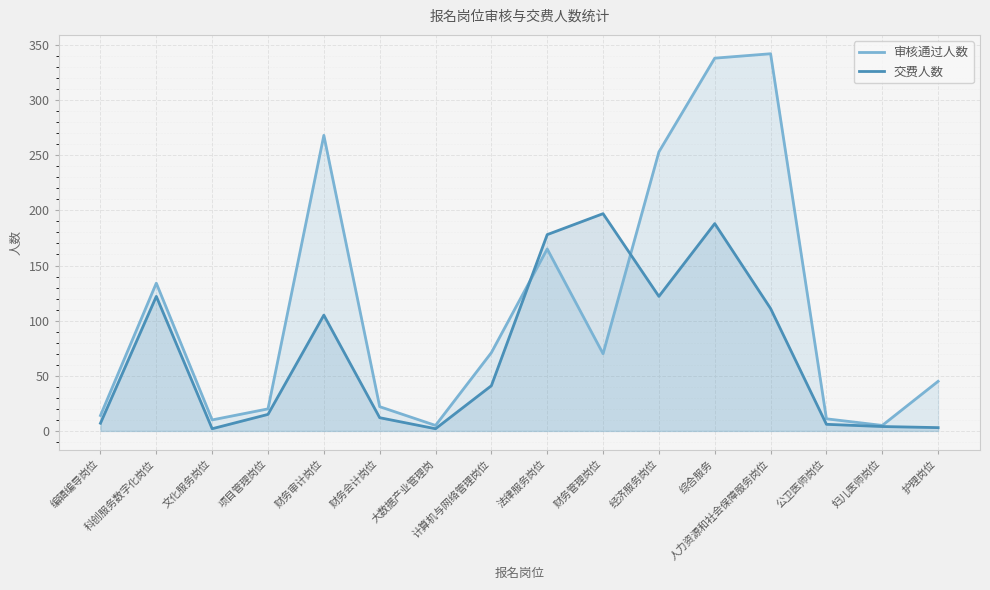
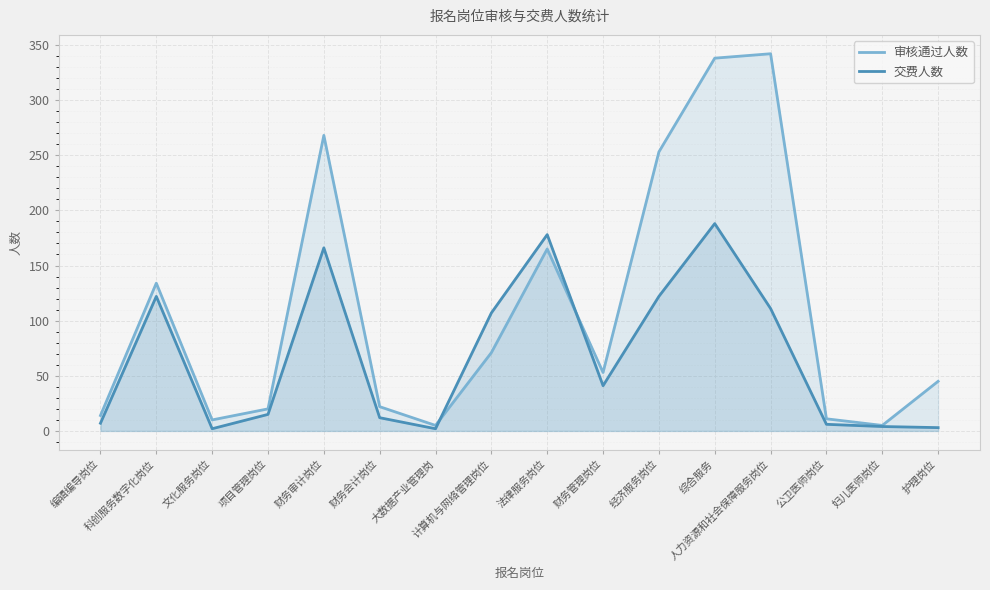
交费人数, 财务审计岗位: 105 -> 166
交费人数, 计算机与网络管理岗位: 41 -> 107
审核通过人数, 财务管理岗位: 70 -> 53
交费人数, 财务管理岗位: 197 -> 41
